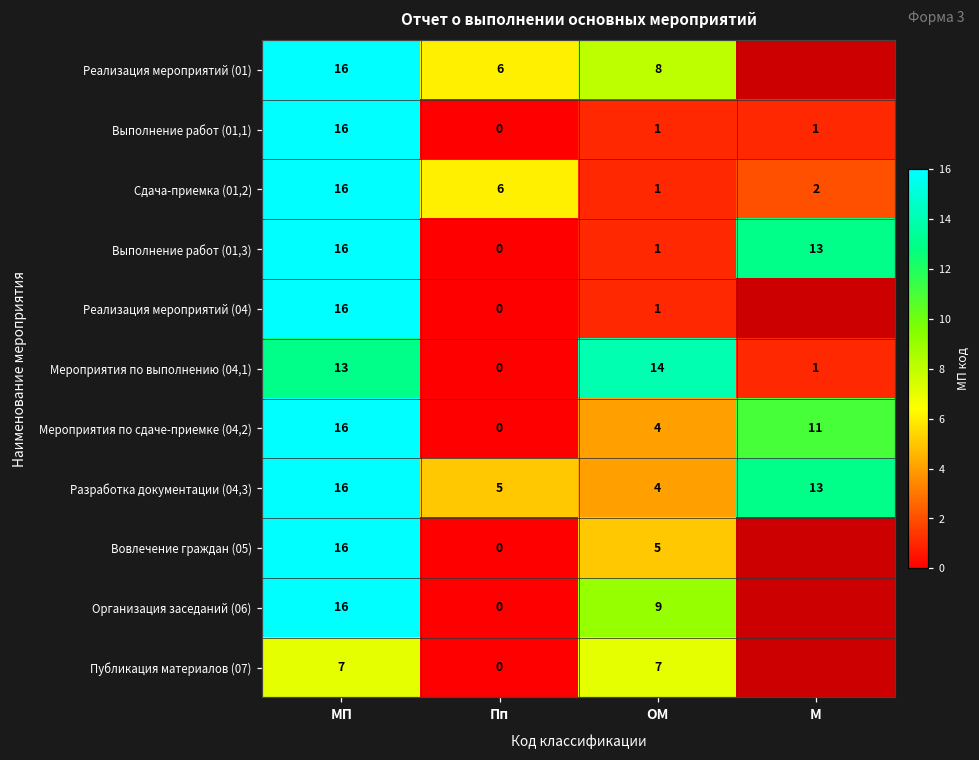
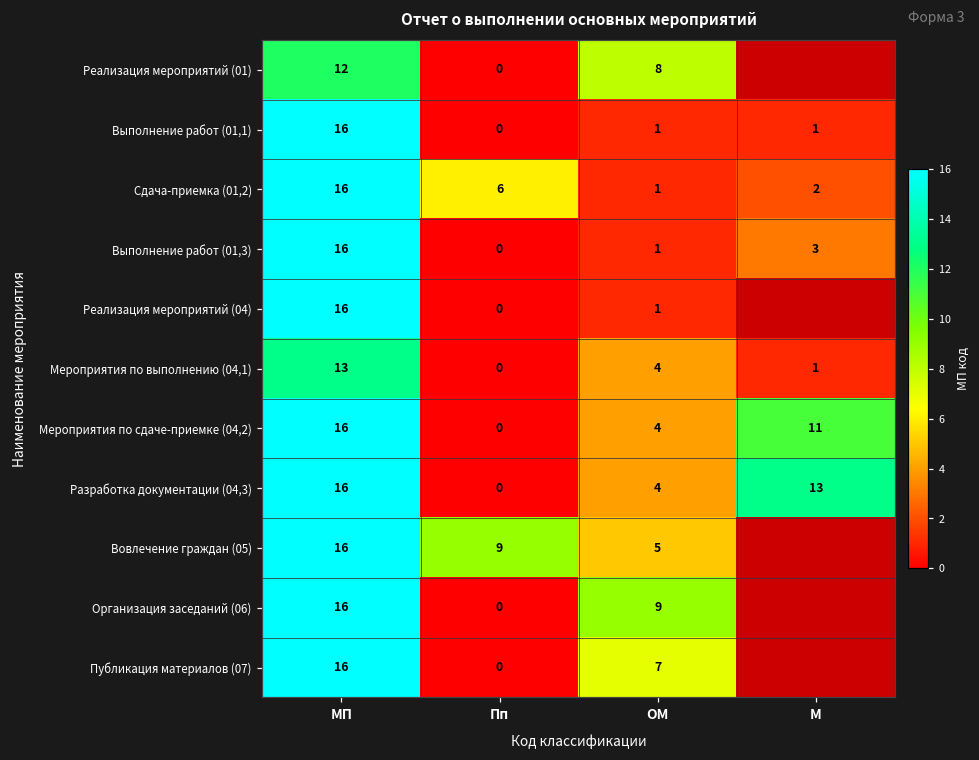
Реализация мероприятий (01), МП: 16 -> 12
Реализация мероприятий (01), Пп: 6 -> 0
Выполнение работ (01,3), М: 13 -> 3
Мероприятия по выполнению (04,1), ОМ: 14 -> 4
Разработка документации (04,3), Пп: 5 -> 0
Вовлечение граждан (05), Пп: 0 -> 9
Публикация материалов (07), МП: 7 -> 16
